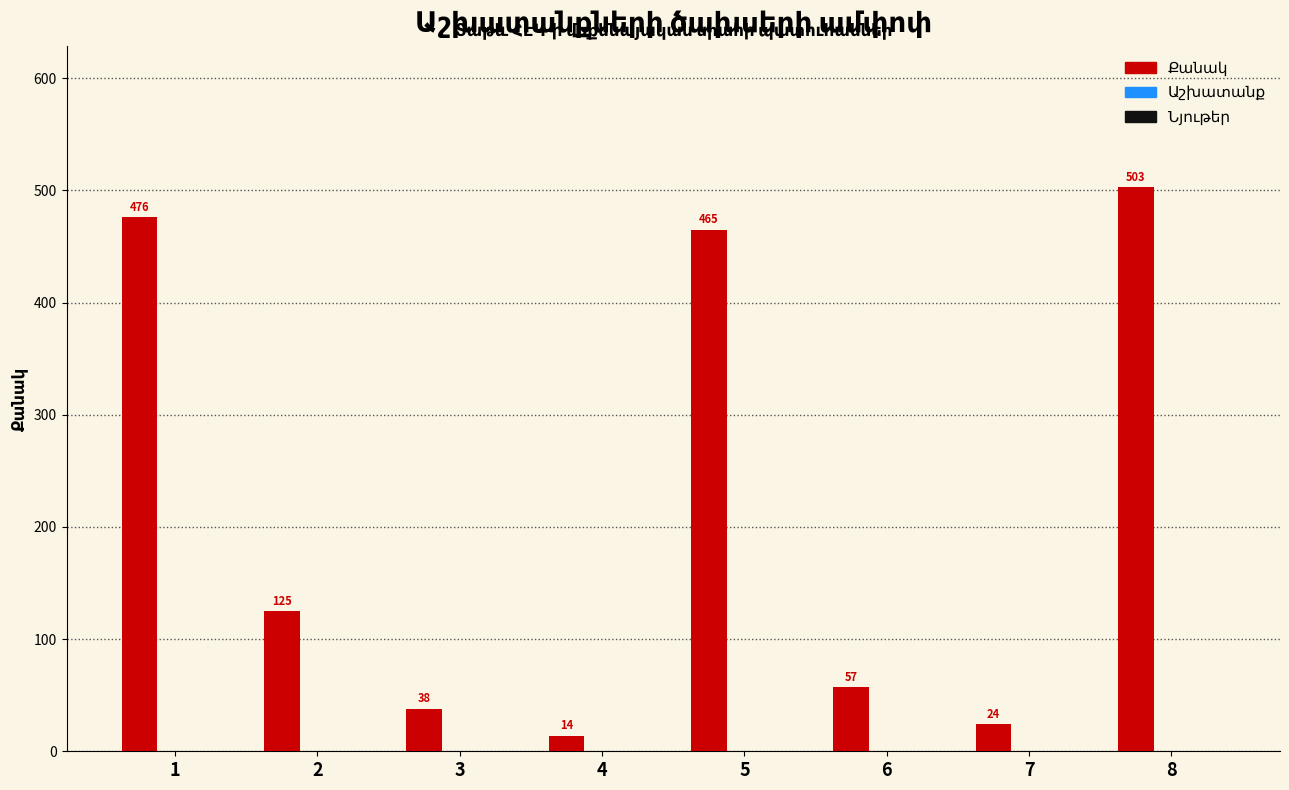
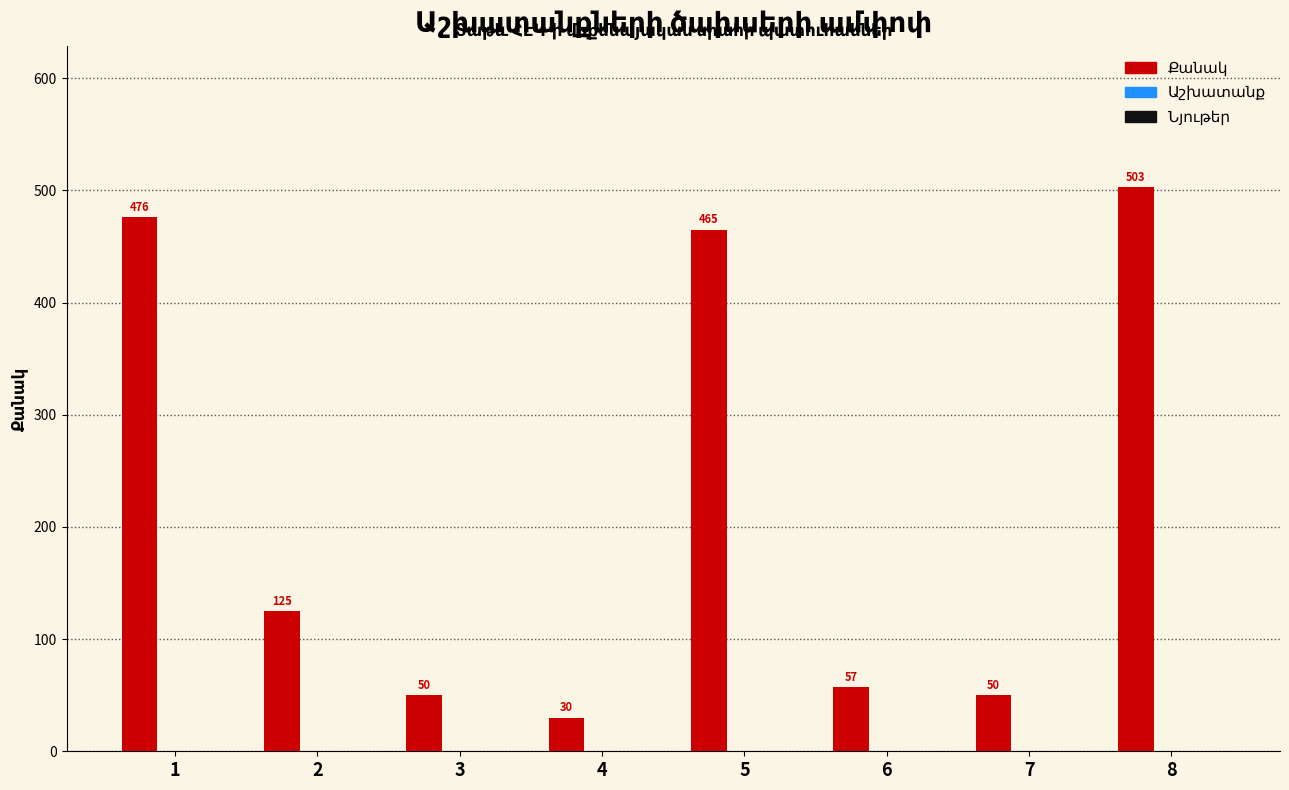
Քանակ, 3: 38 -> 50
Քանակ, 4: 14 -> 30
Քանակ, 7: 24 -> 50
